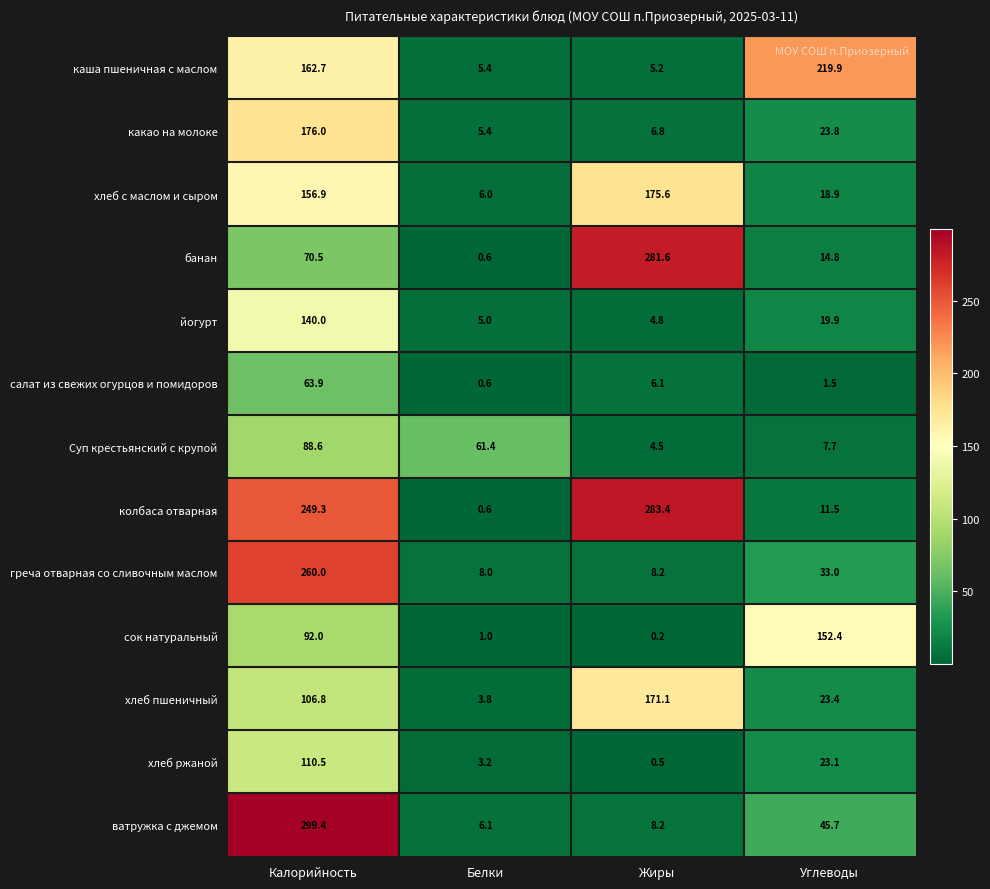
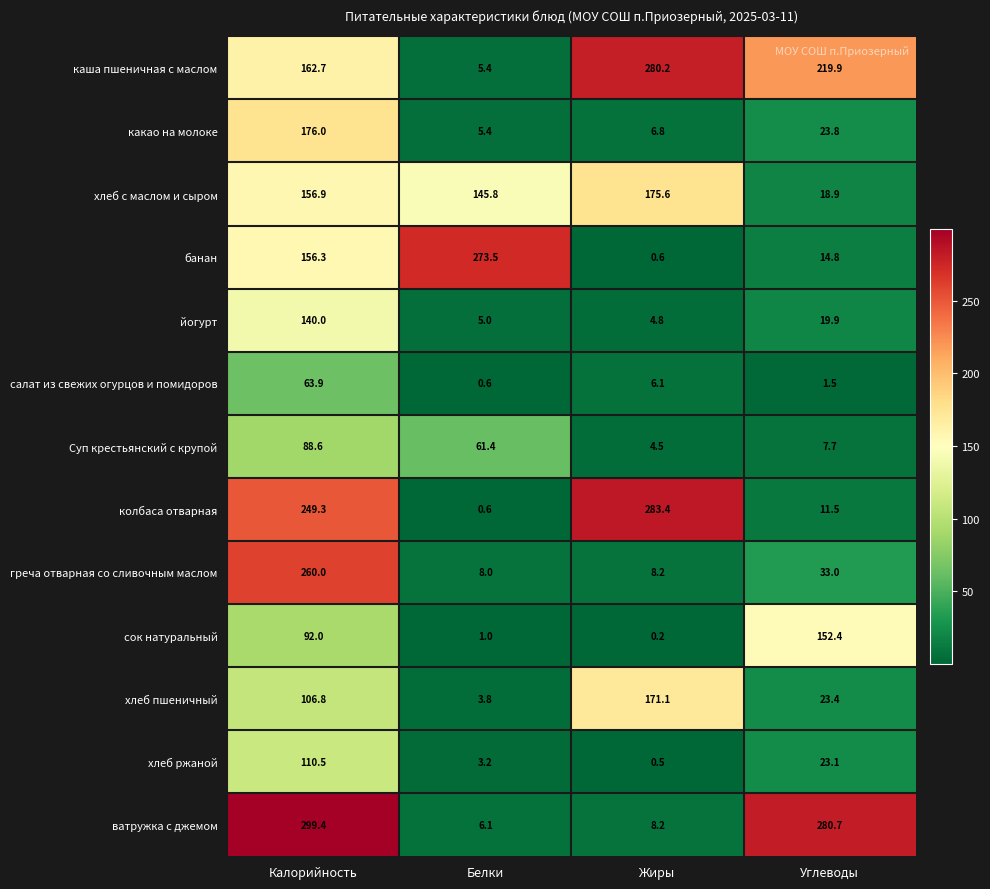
каша пшеничная с маслом, Жиры: 5.2 -> 280.2
хлеб с маслом и сыром, Белки: 6.0 -> 145.8
банан, Калорийность: 70.5 -> 156.3
банан, Белки: 0.6 -> 273.5
банан, Жиры: 281.6 -> 0.6
ватружка с джемом, Углеводы: 45.7 -> 280.7
